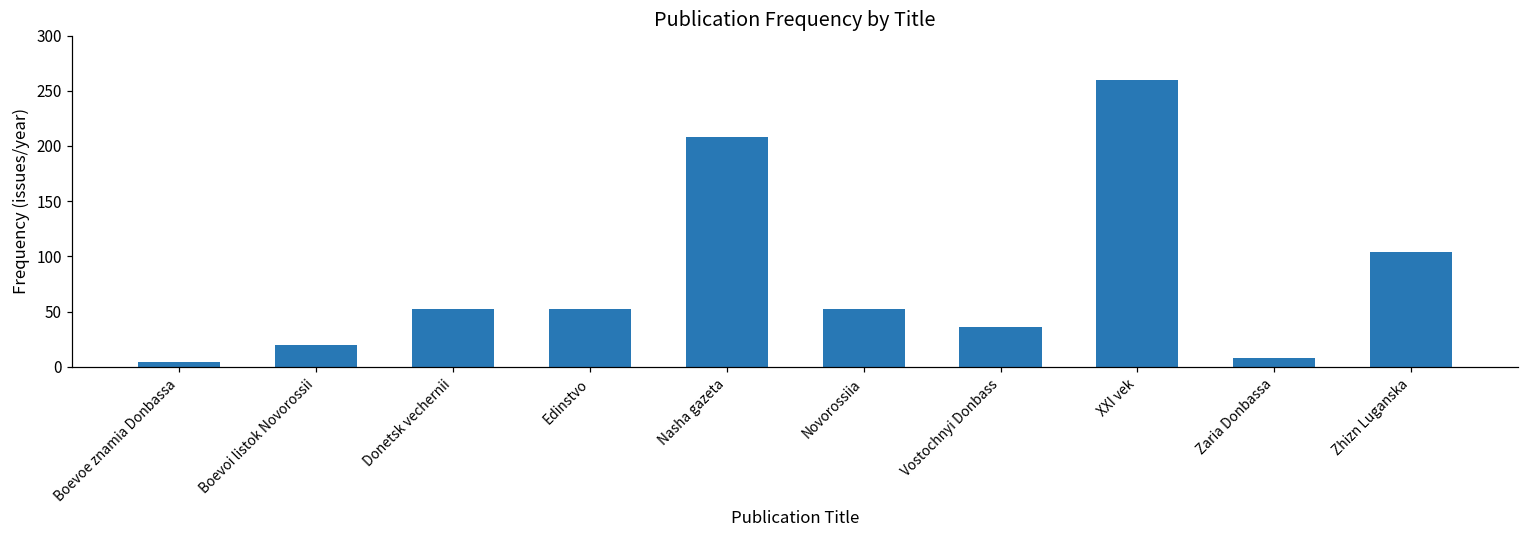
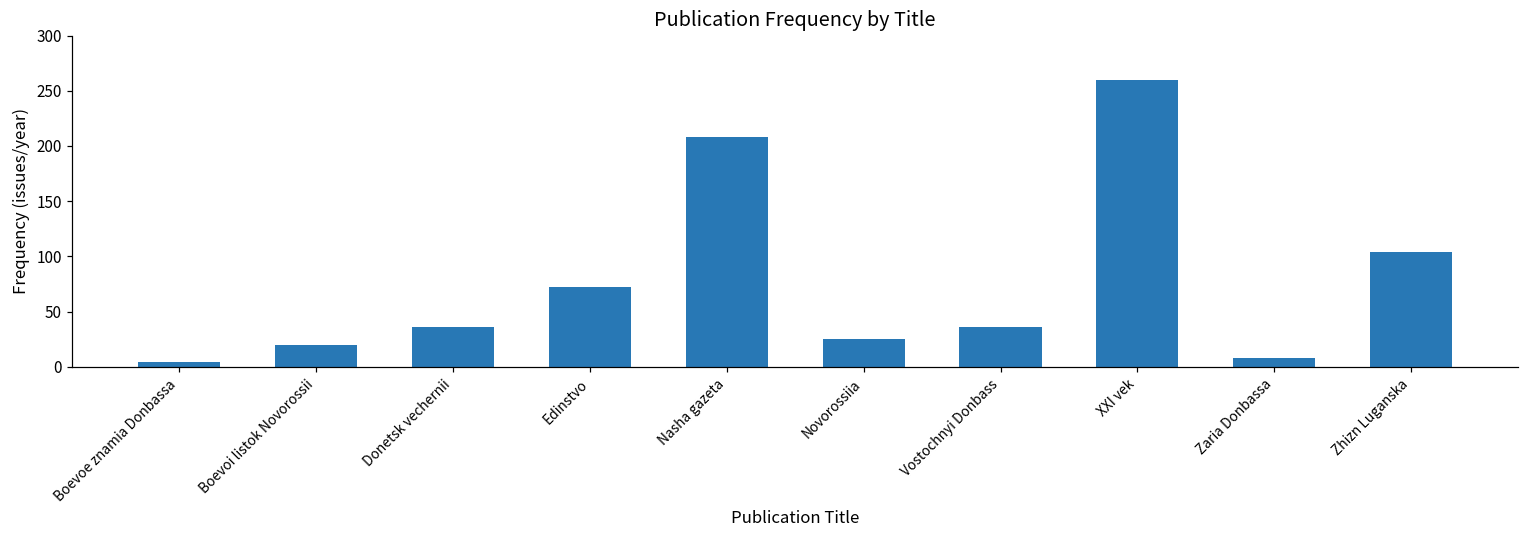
Donetsk vechernii: 52 -> 36
Edinstvo: 52 -> 72
Novorossiia: 52 -> 25
